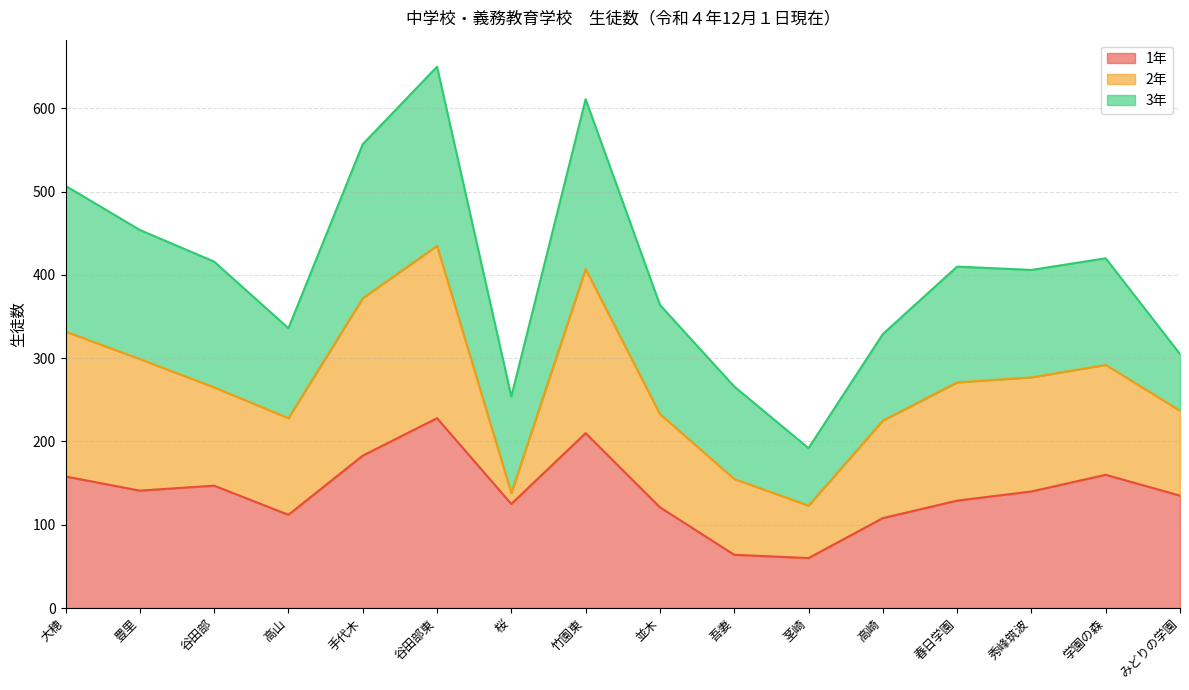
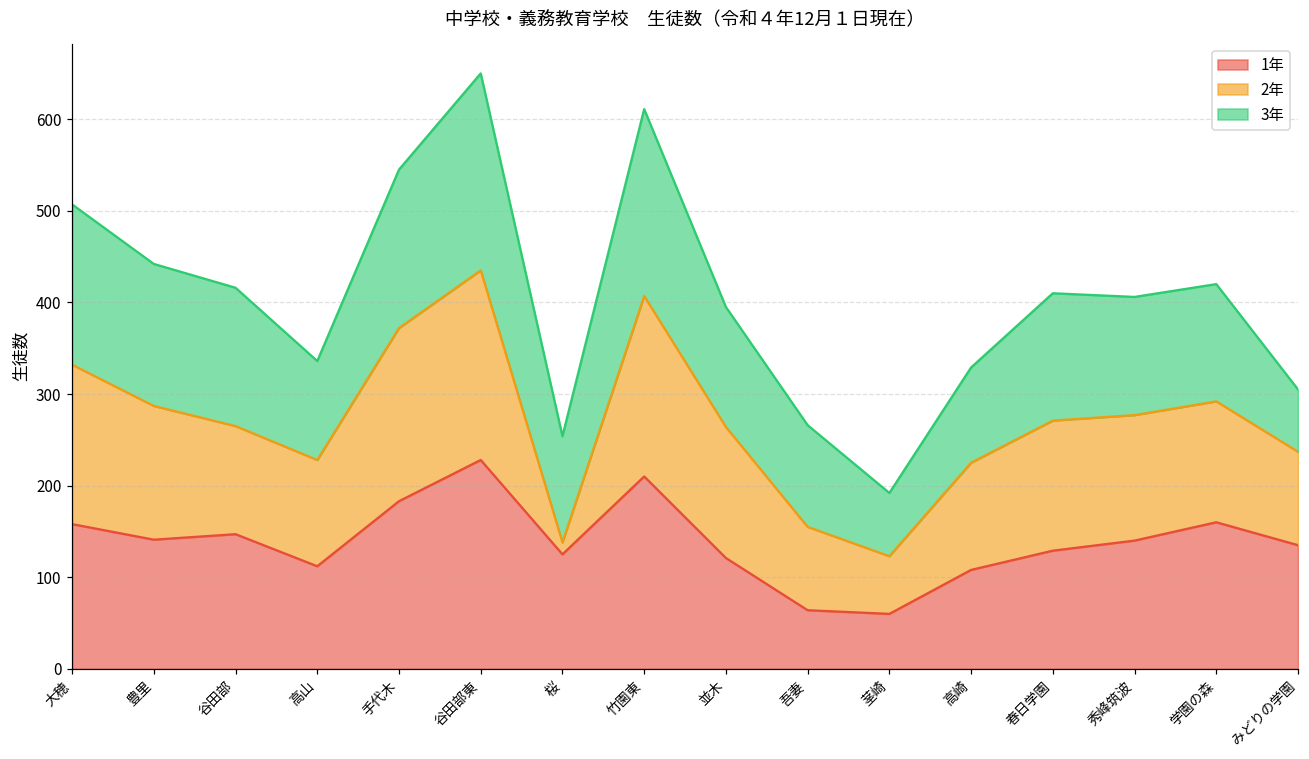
2年, 豊里: 160 -> 150
3年, 手代木: 190 -> 170
2年, 並木: 110 -> 140
